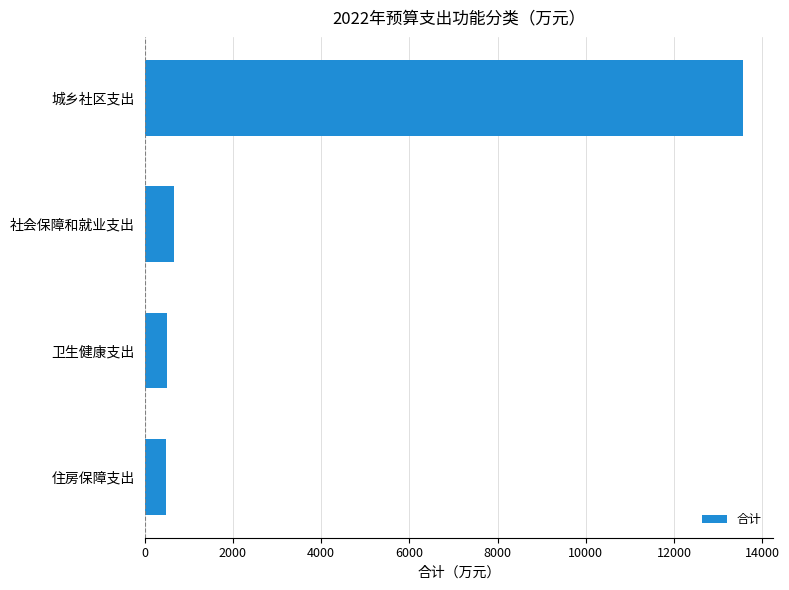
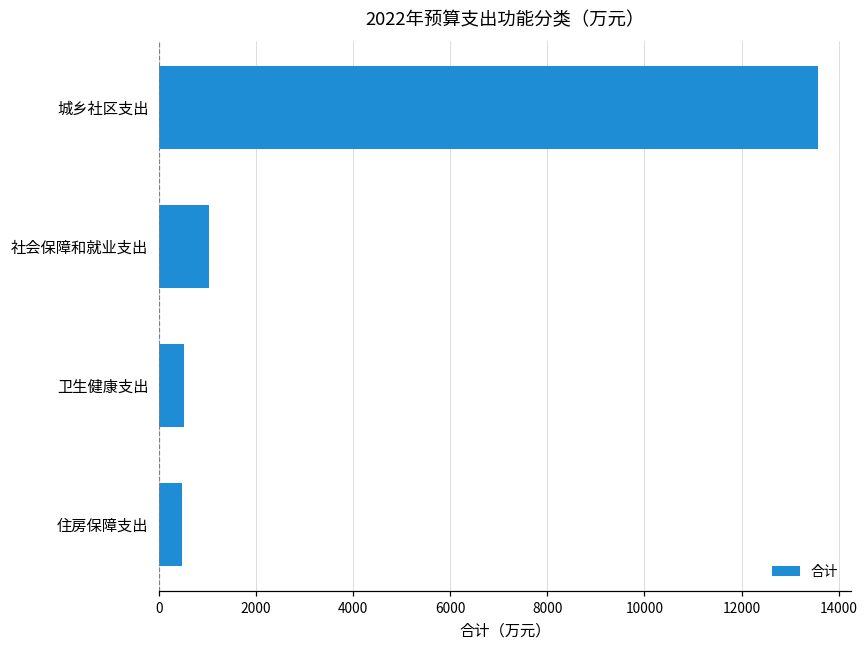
社会保障和就业支出: 700 -> 1000
